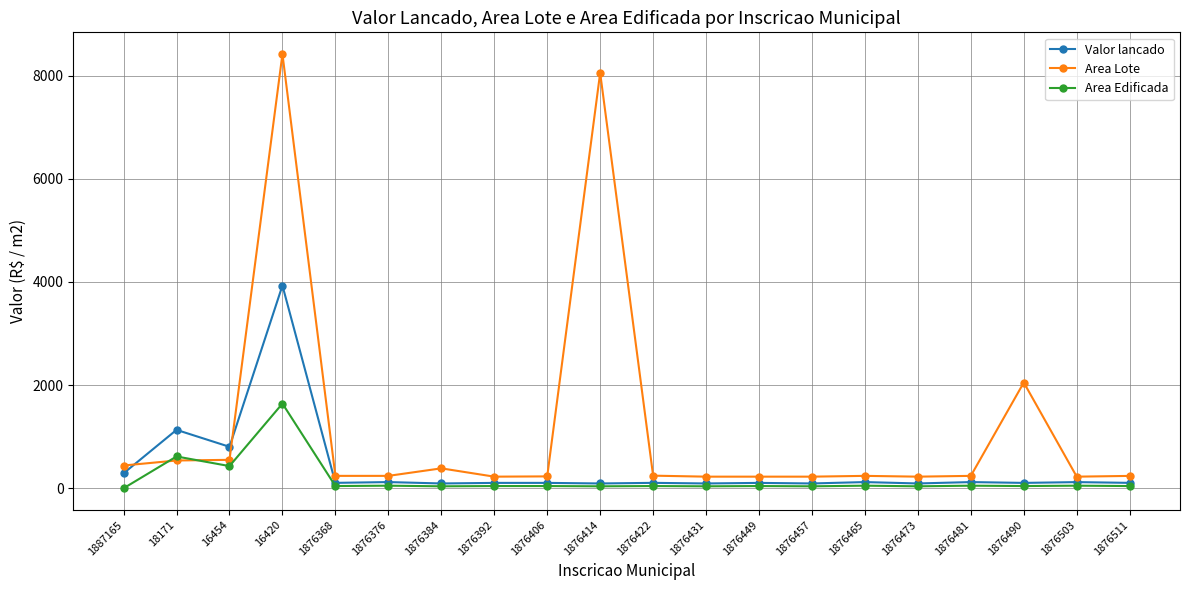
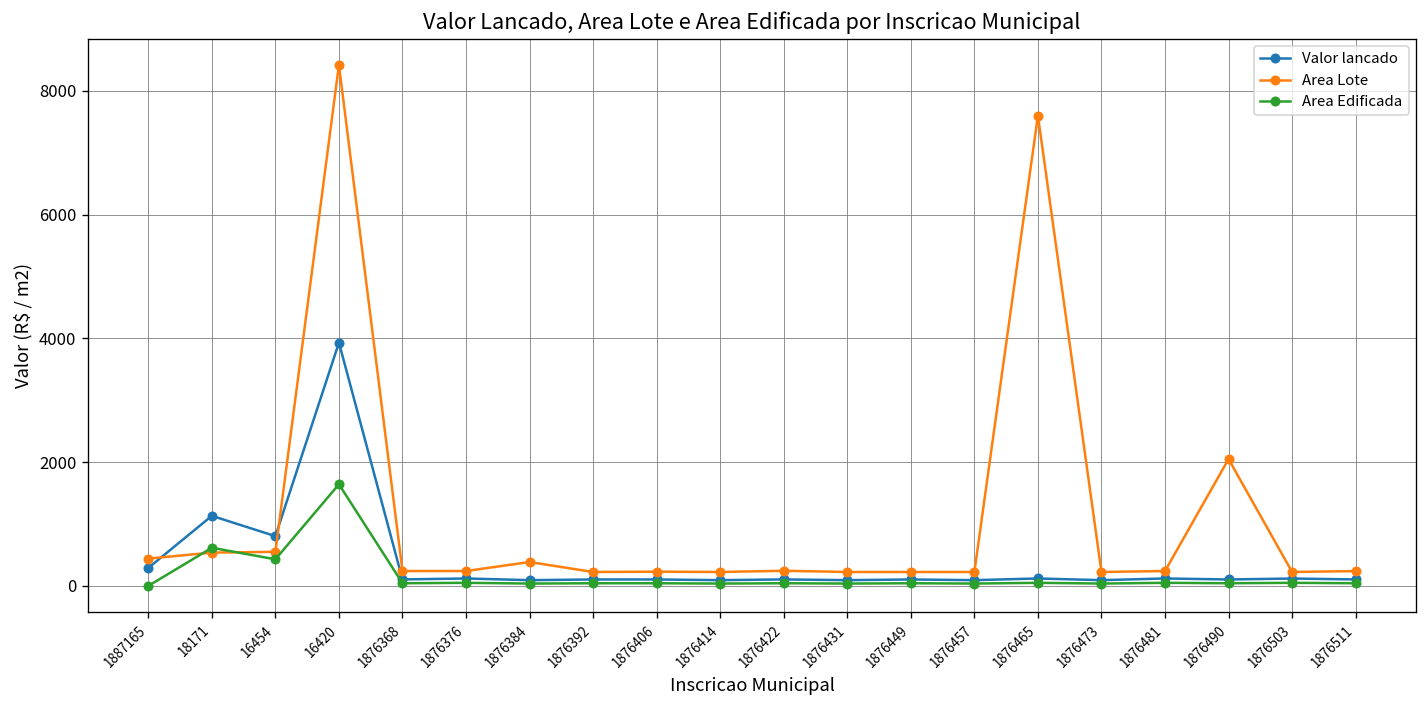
Area Lote, 1876414: 8100 -> 200
Area Lote, 1876465: 200 -> 7600
